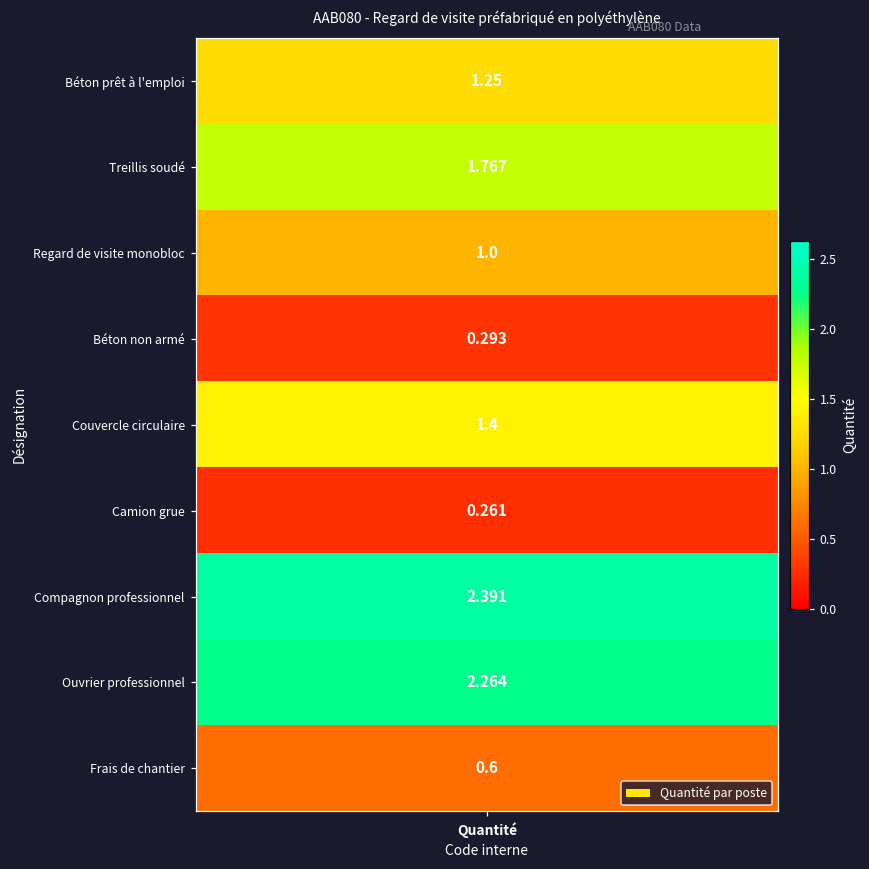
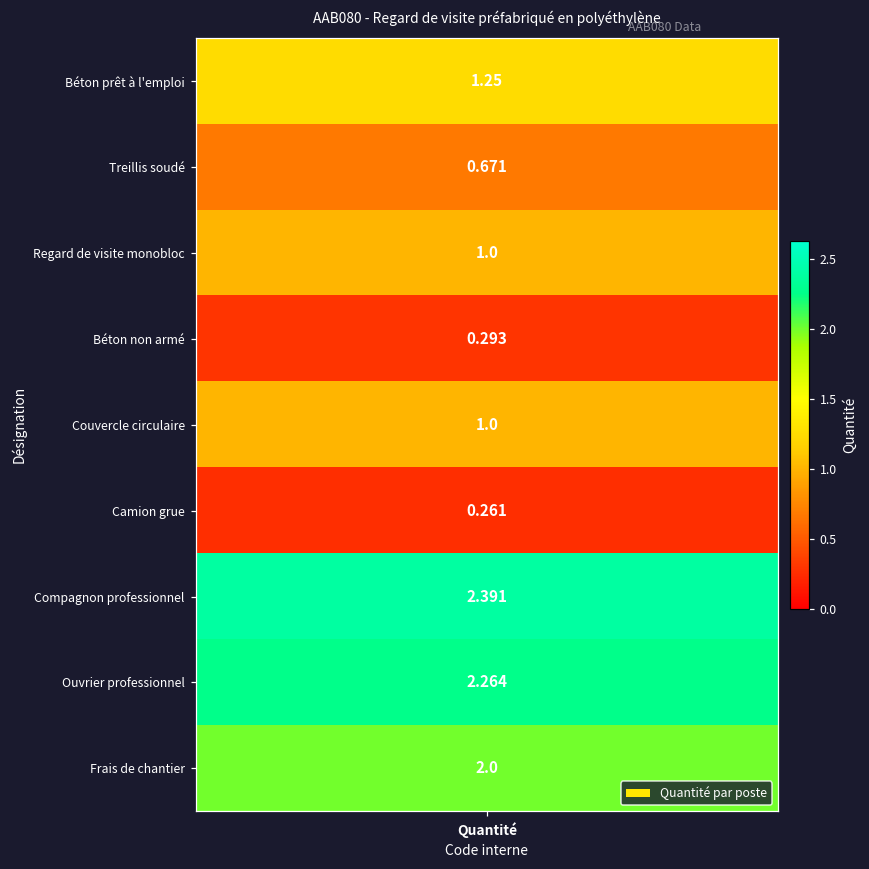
Treillis soudé, Quantité: 1.767 -> 0.671
Couvercle circulaire, Quantité: 1.4 -> 1.0
Frais de chantier, Quantité: 0.6 -> 2.0
